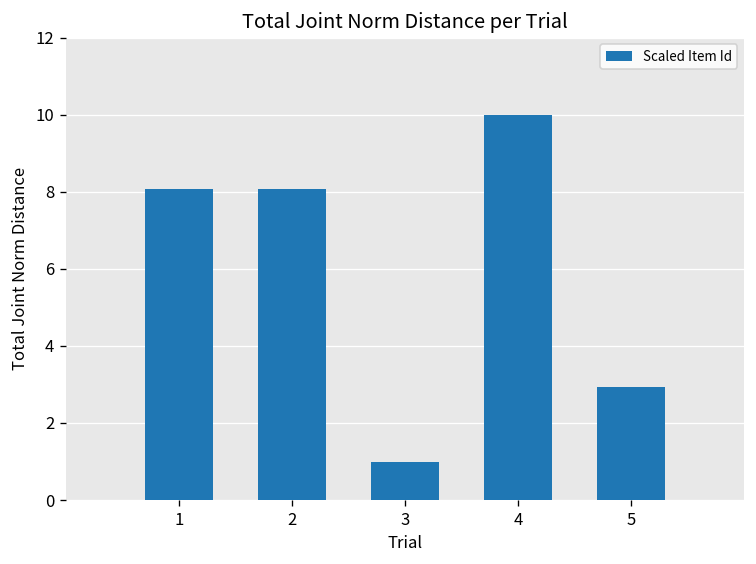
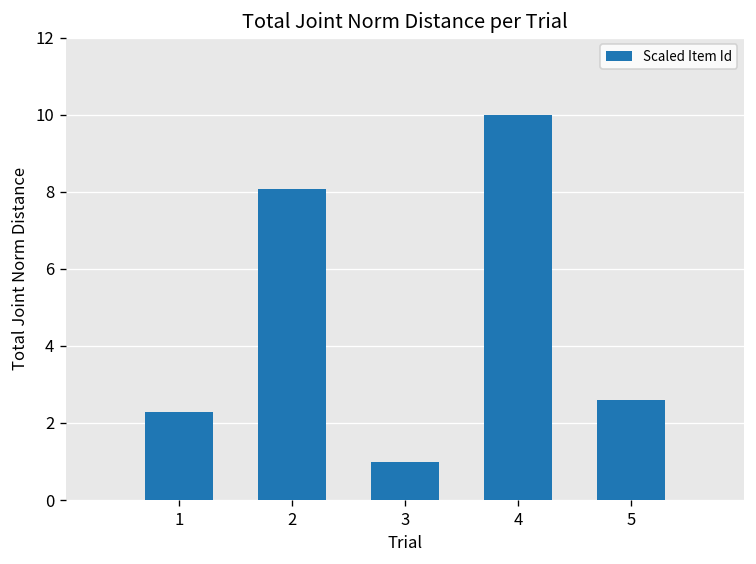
1: 8.1 -> 2.3
5: 2.9 -> 2.6
